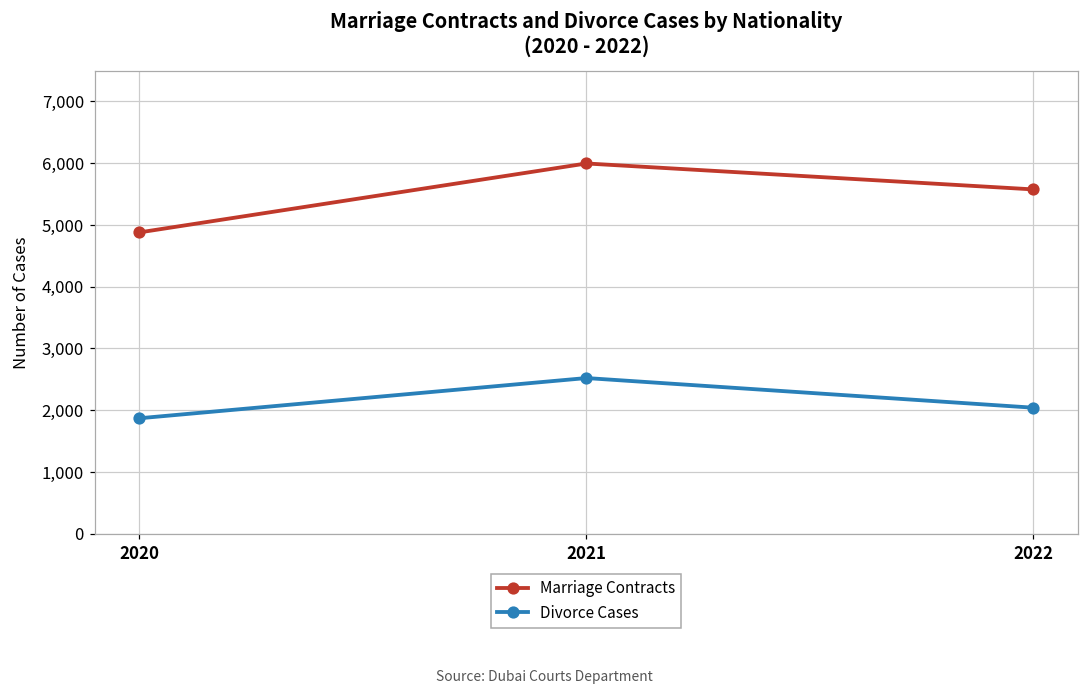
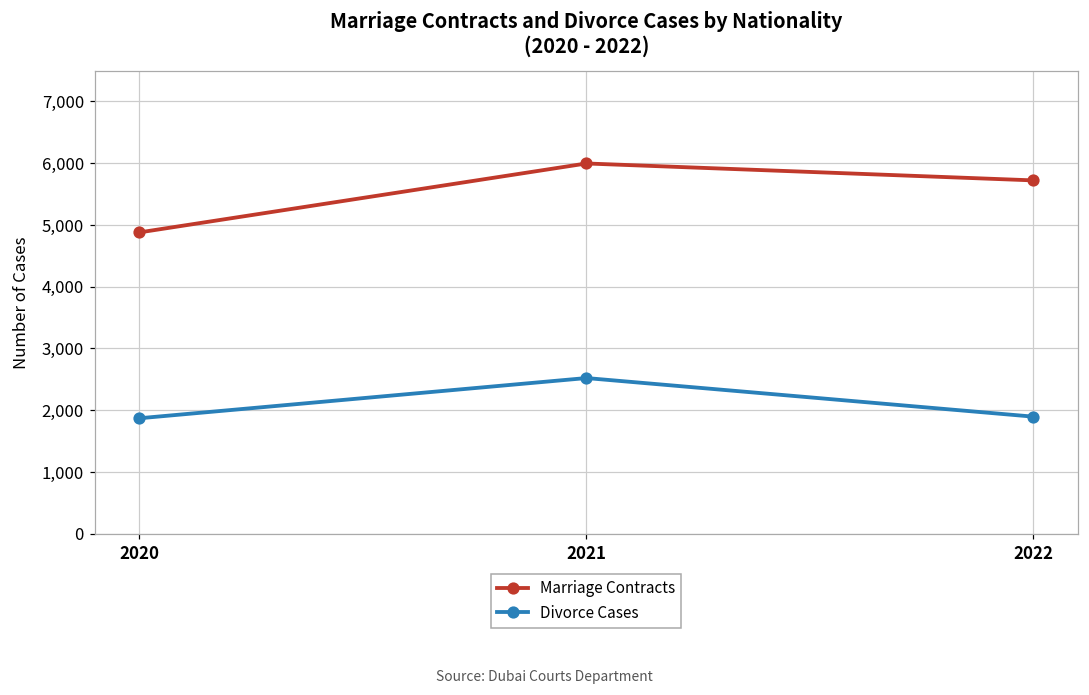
Marriage Contracts, 2022: 5,600 -> 5,700
Divorce Cases, 2022: 2,000 -> 1,900
